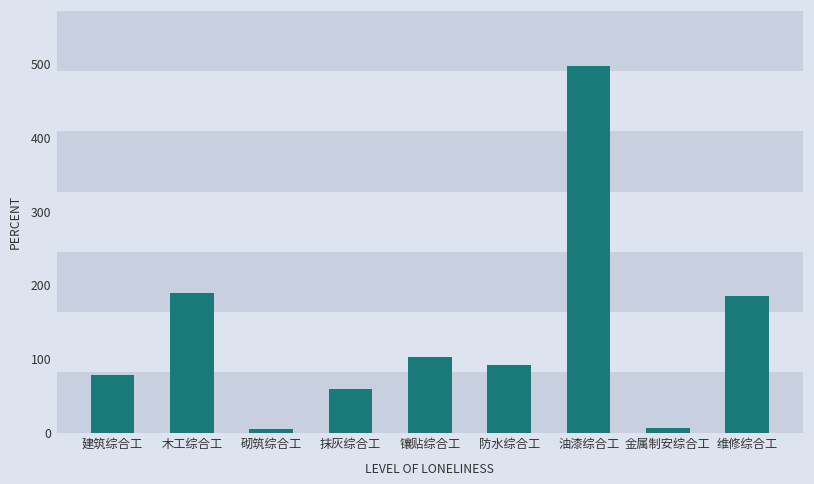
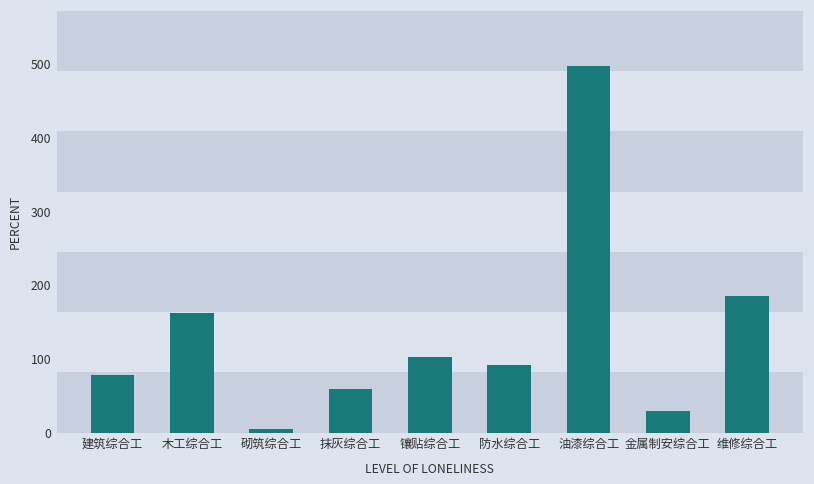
木工综合工: 190 -> 160
金属制安综合工: 10 -> 30
